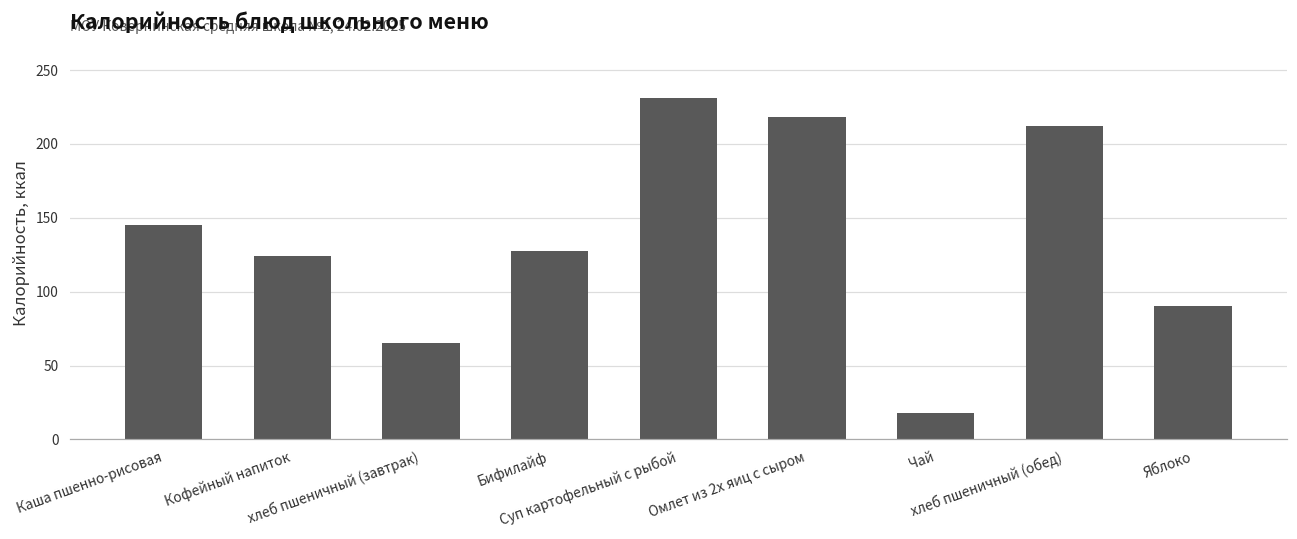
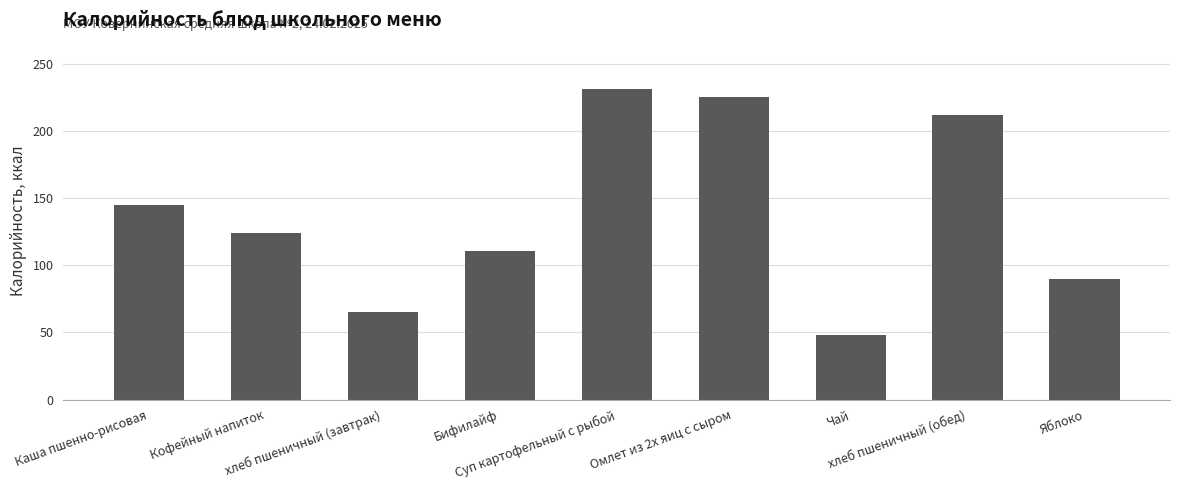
Бифилайф: 128 -> 110
Омлет из 2х яиц с сыром: 218 -> 225
Чай: 18 -> 48
